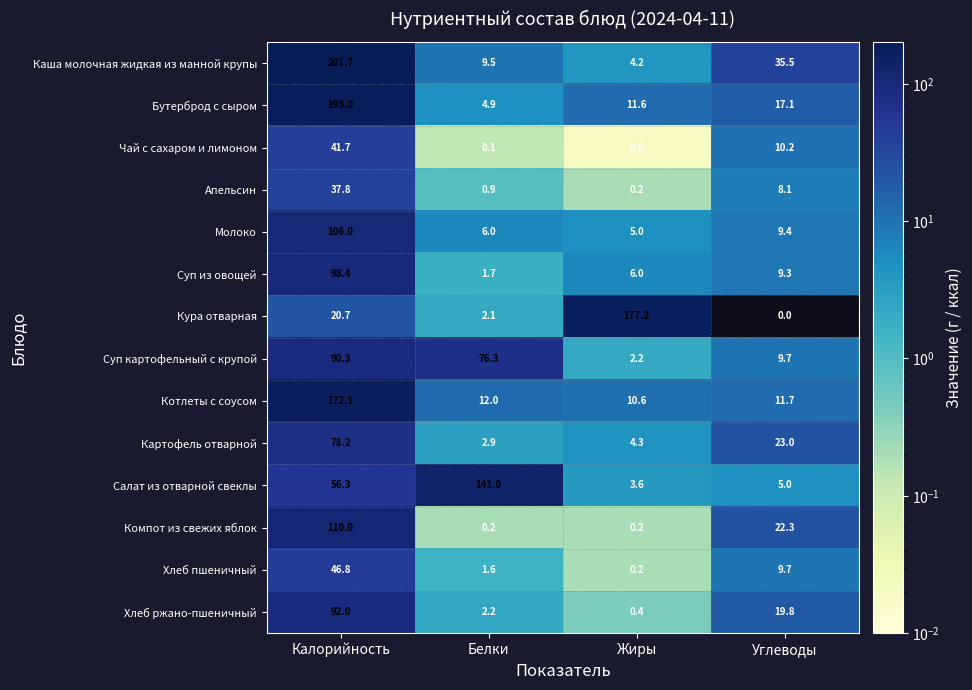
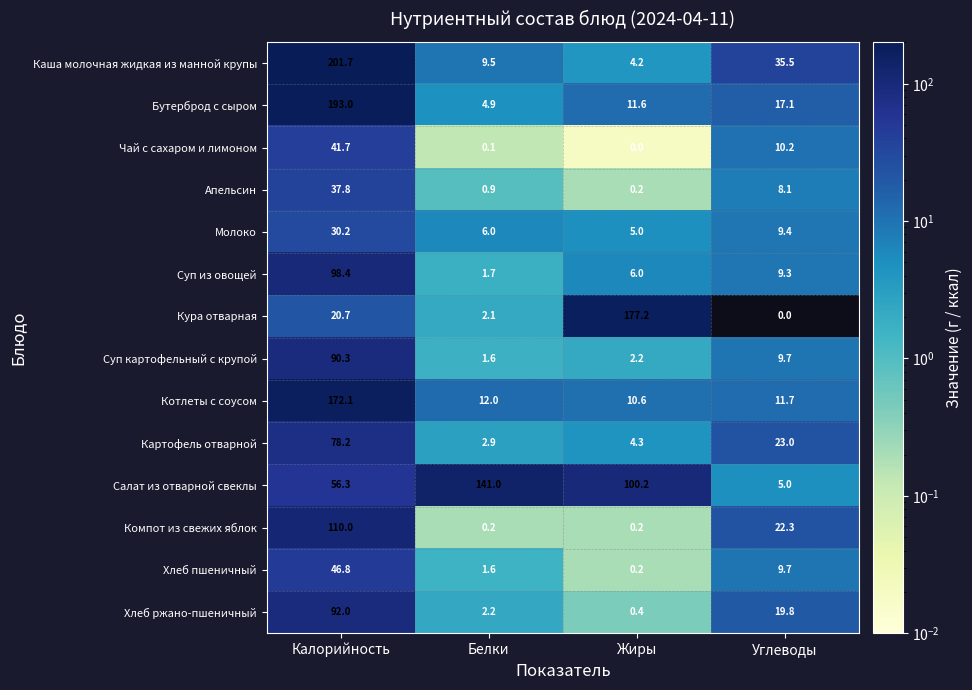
Молоко, Калорийность: 106.0 -> 30.2
Суп картофельный с крупой, Белки: 76.3 -> 1.6
Салат из отварной свеклы, Жиры: 3.6 -> 100.2
